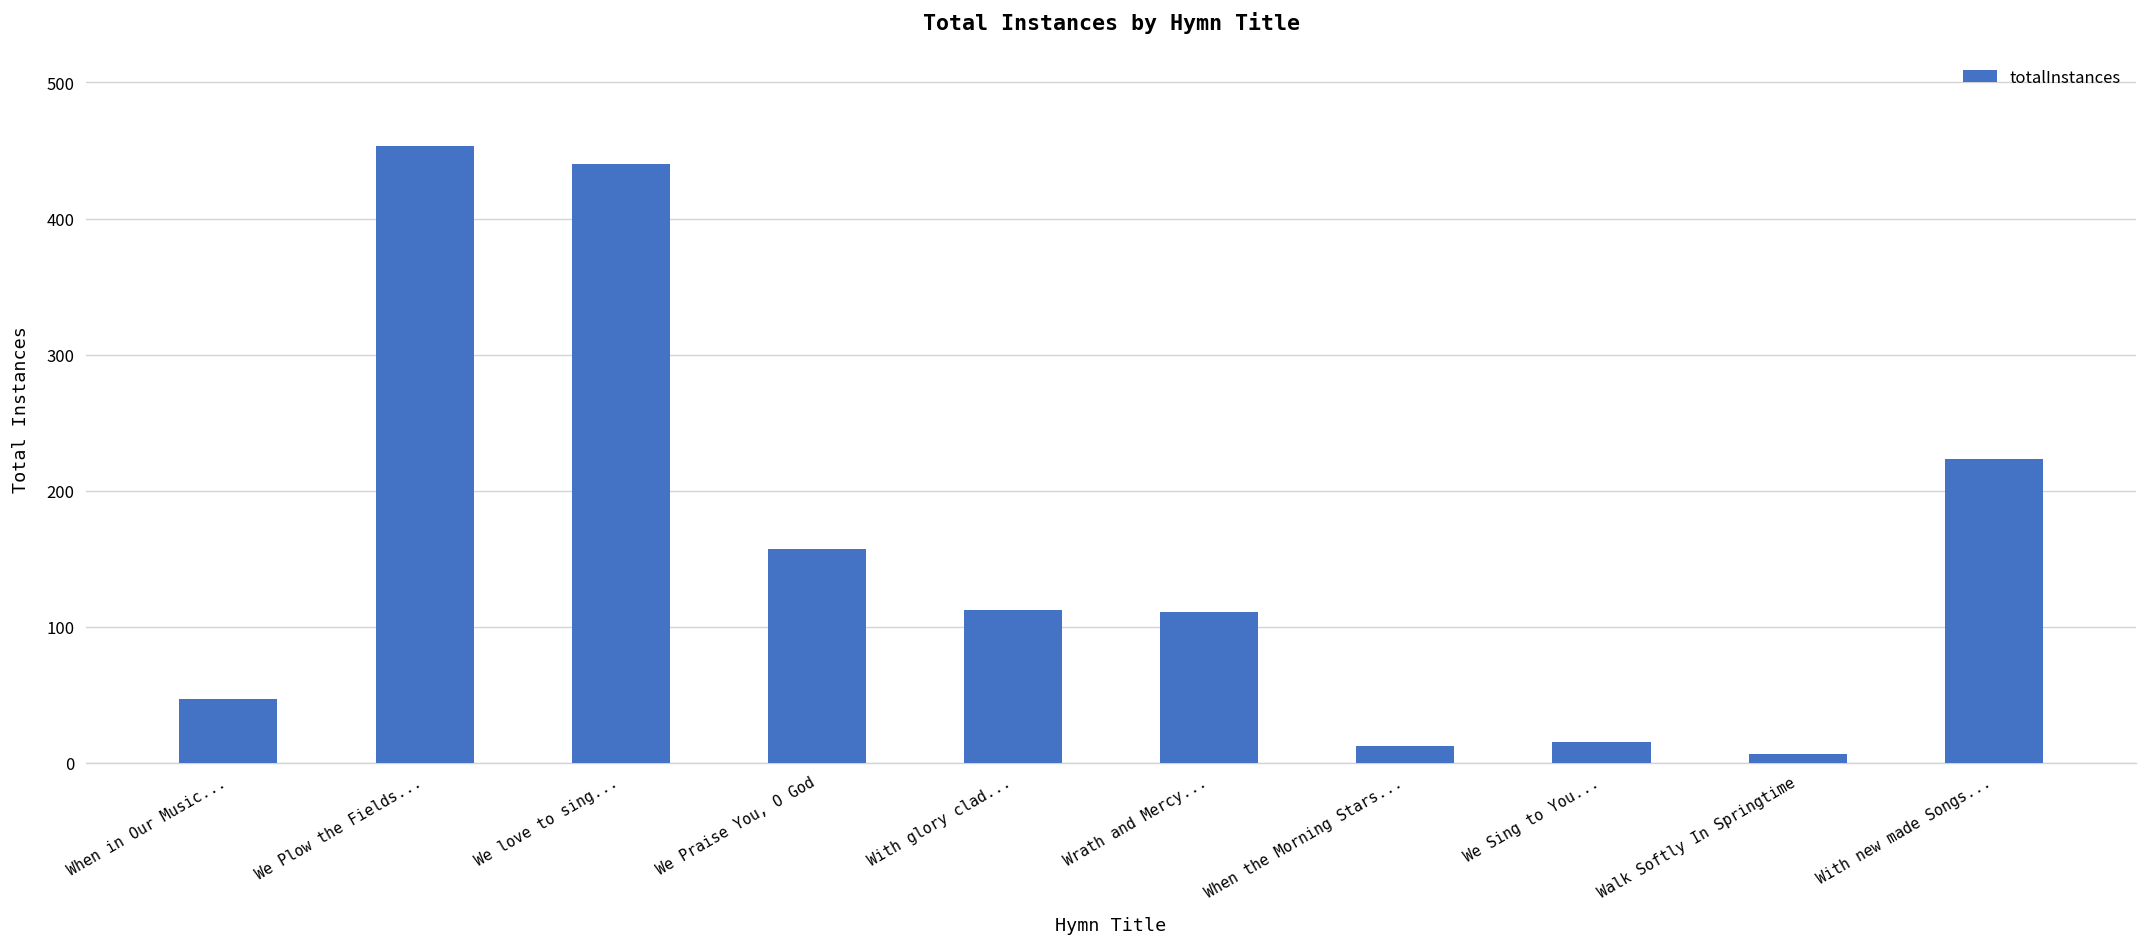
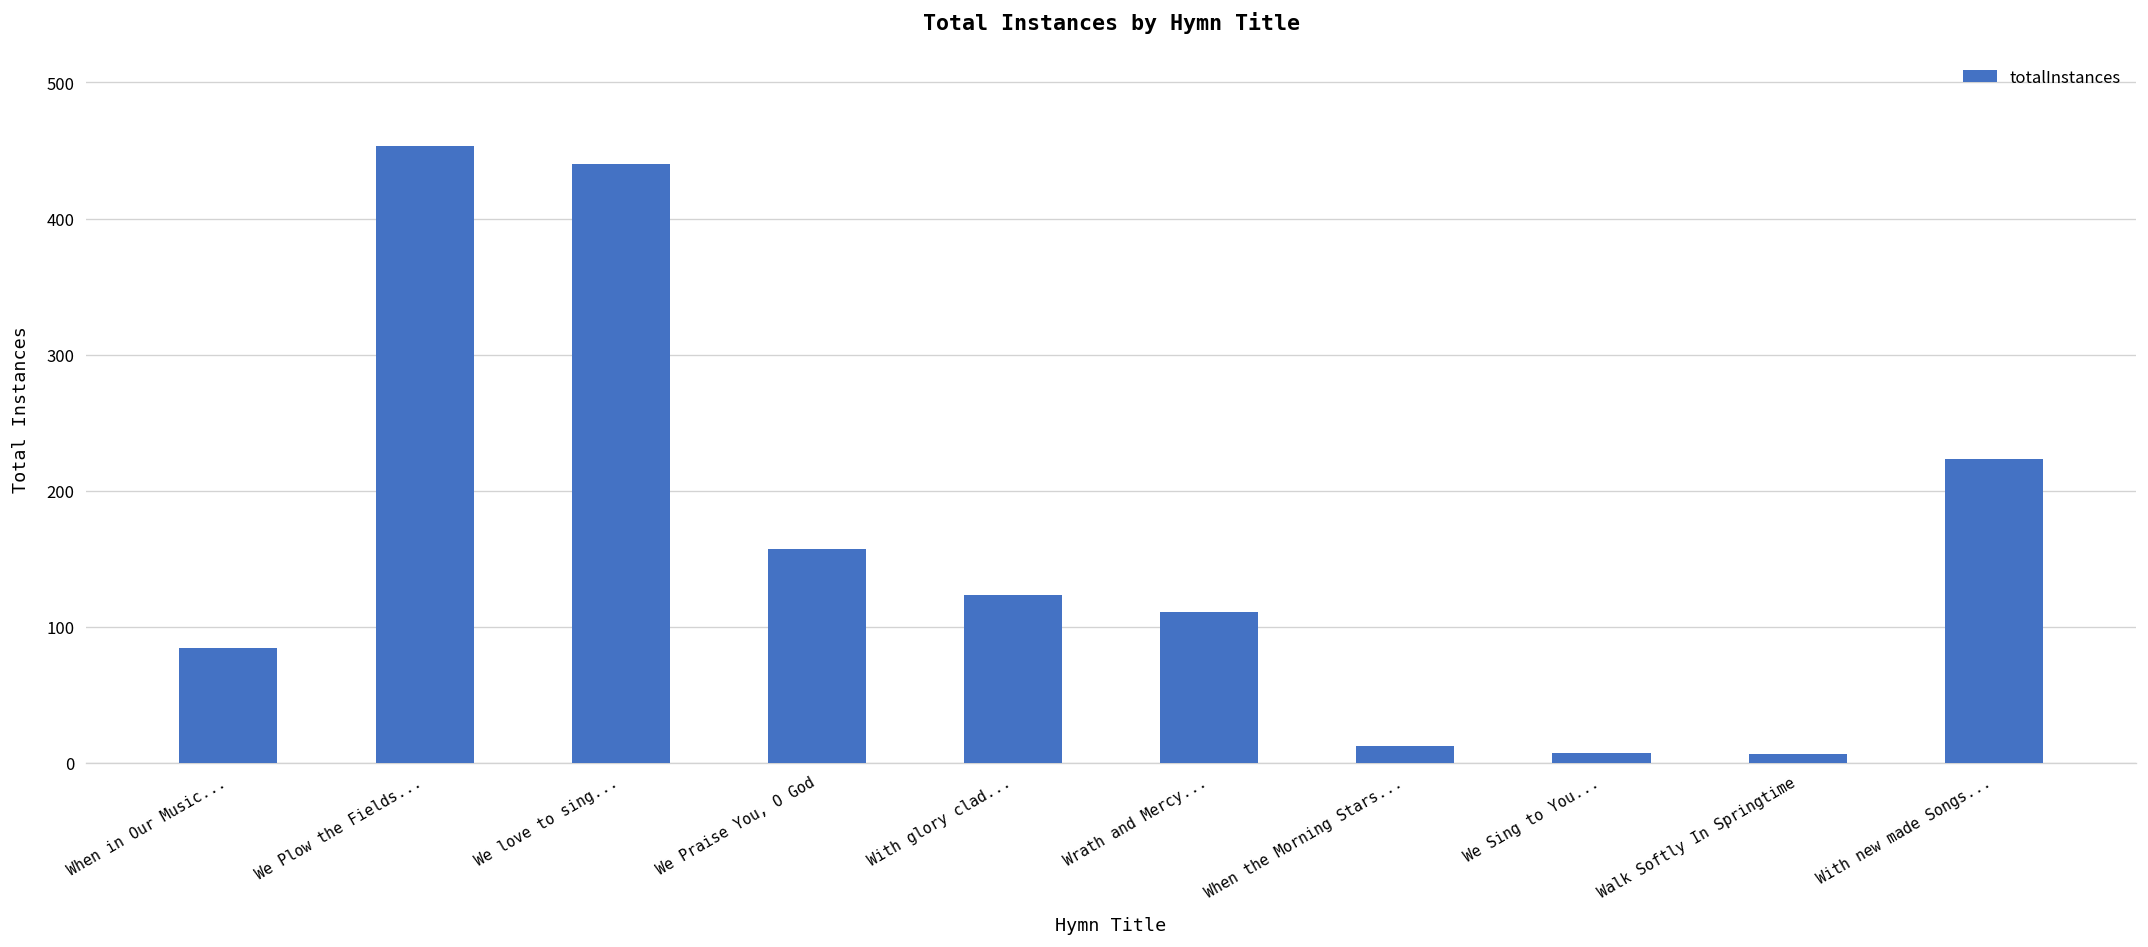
When in Our Music...: 47 -> 84
With glory clad...: 112 -> 123
We Sing to You...: 15 -> 7
